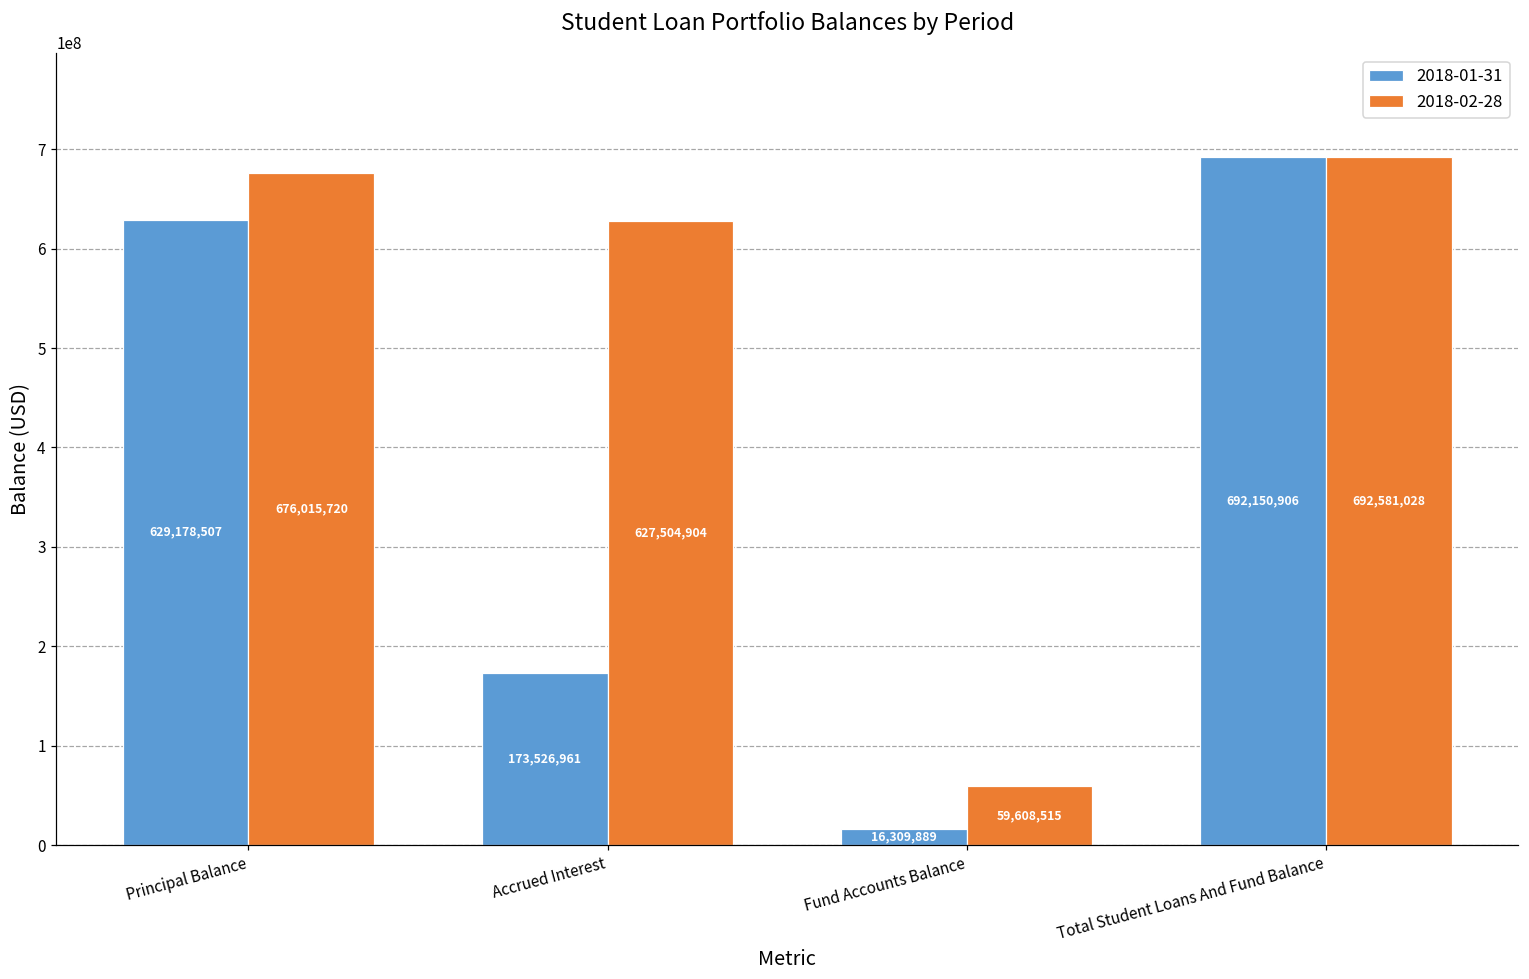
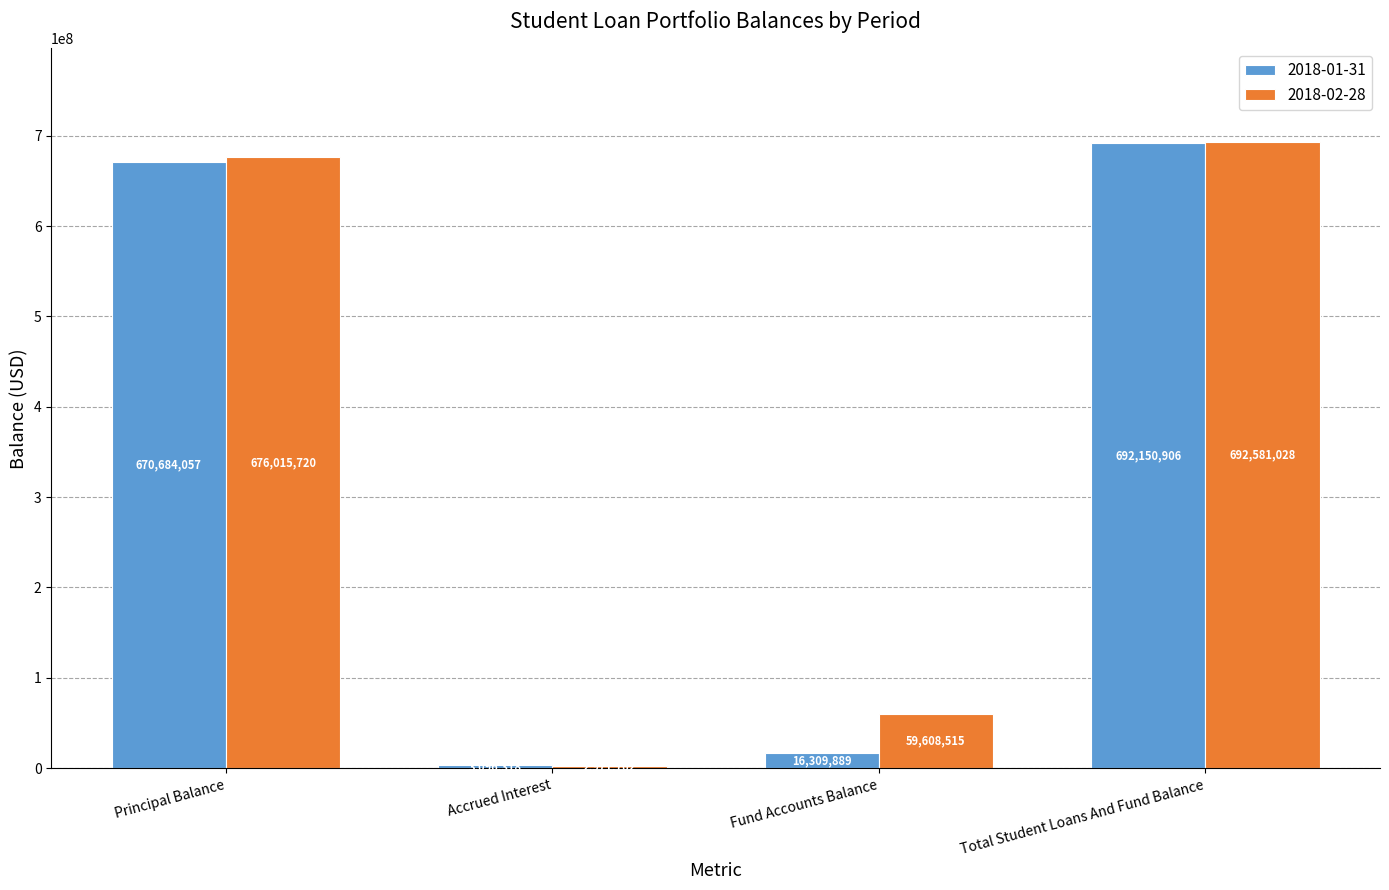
2018-01-31, Principal Balance: 629,178,507 -> 670,684,057
2018-01-31, Accrued Interest: 170000000 -> 0
2018-02-28, Accrued Interest: 630000000 -> 0
